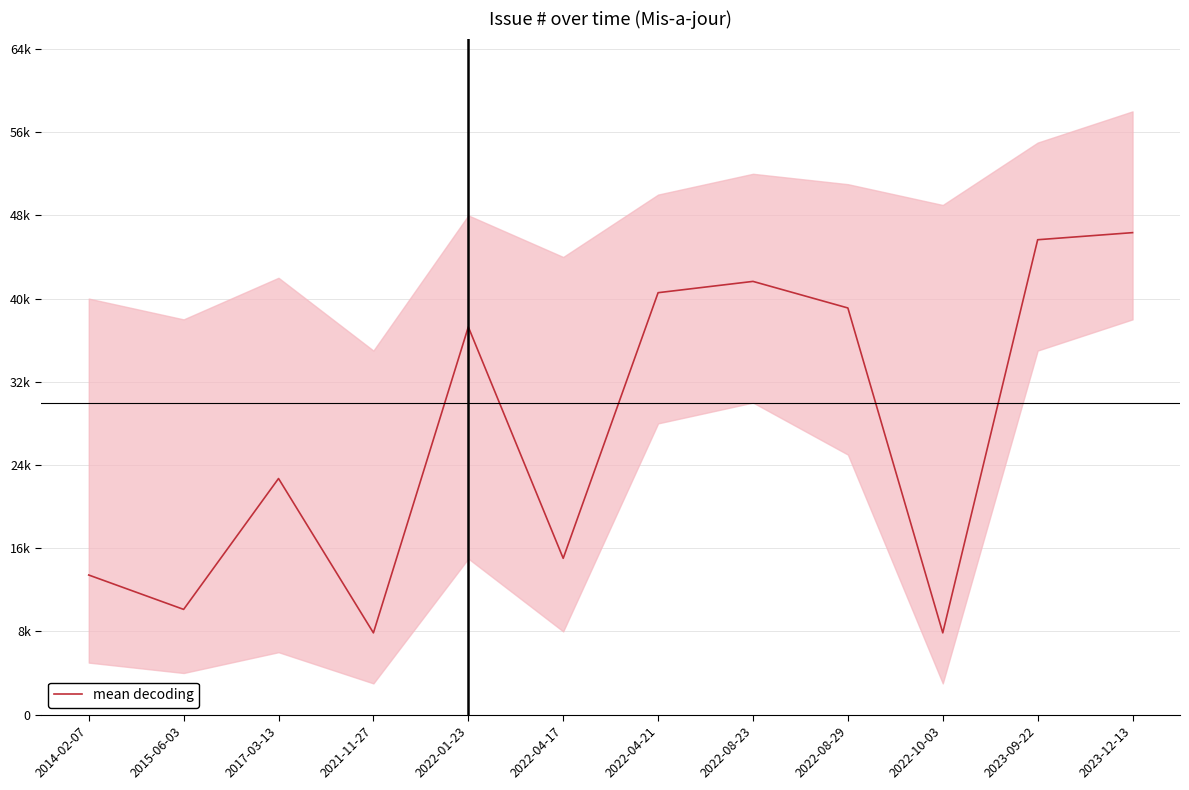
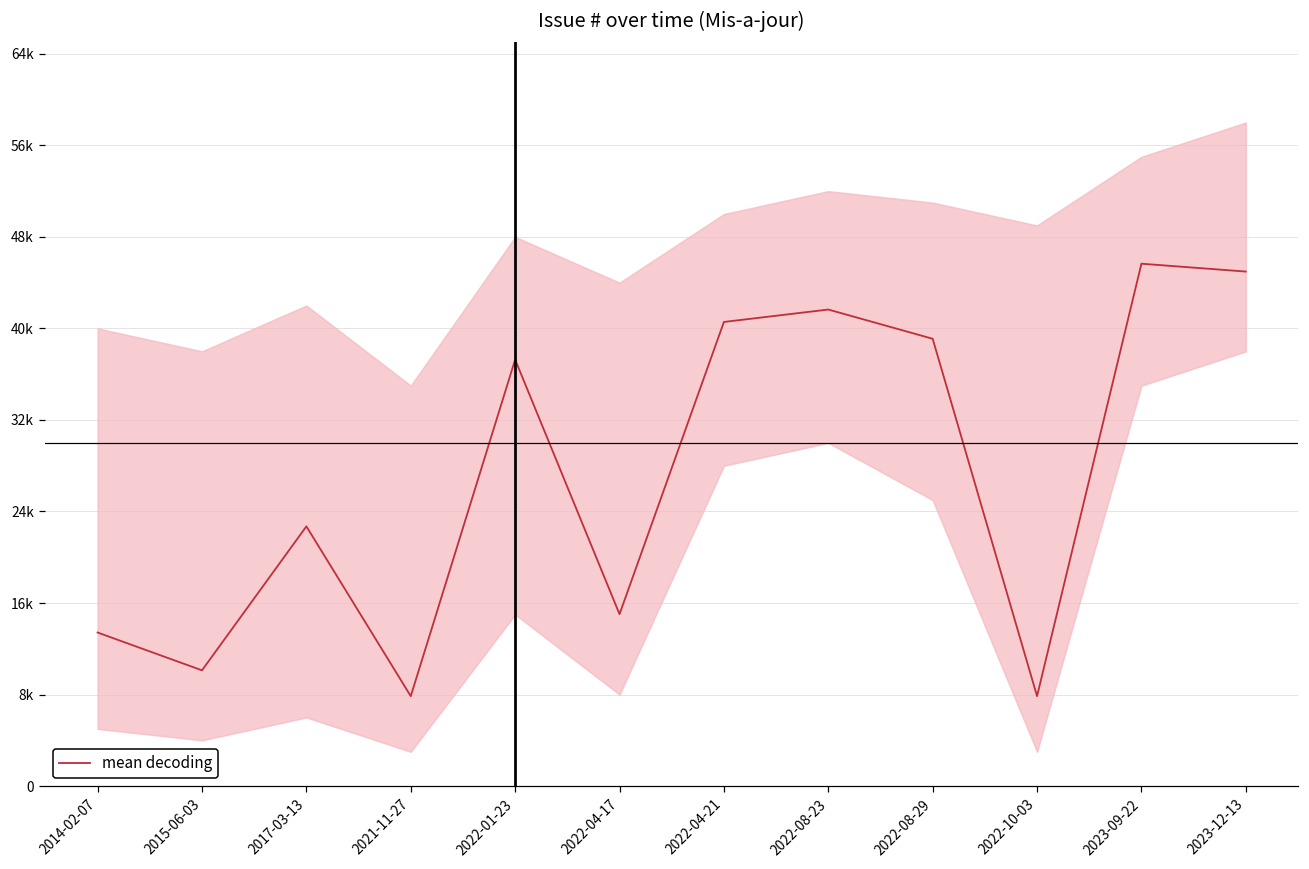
mean decoding, 2023-12-13: 46300 -> 45000
